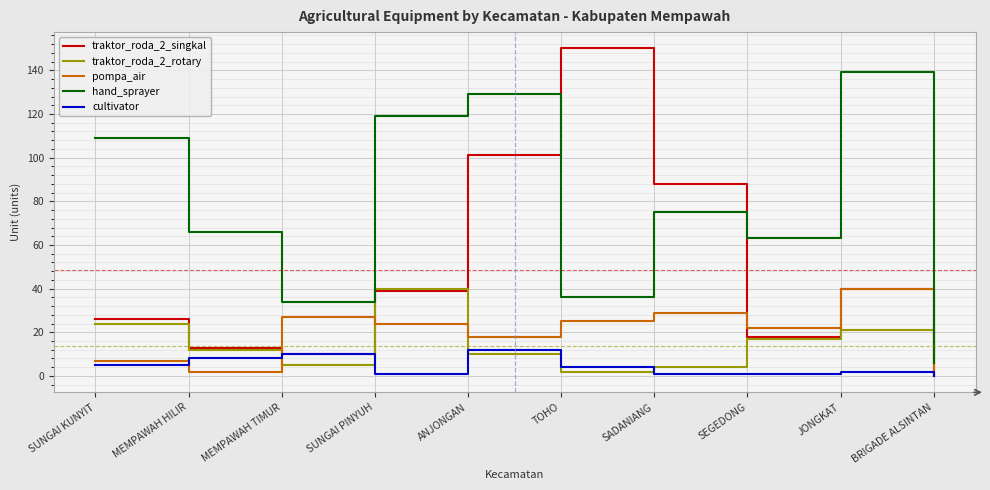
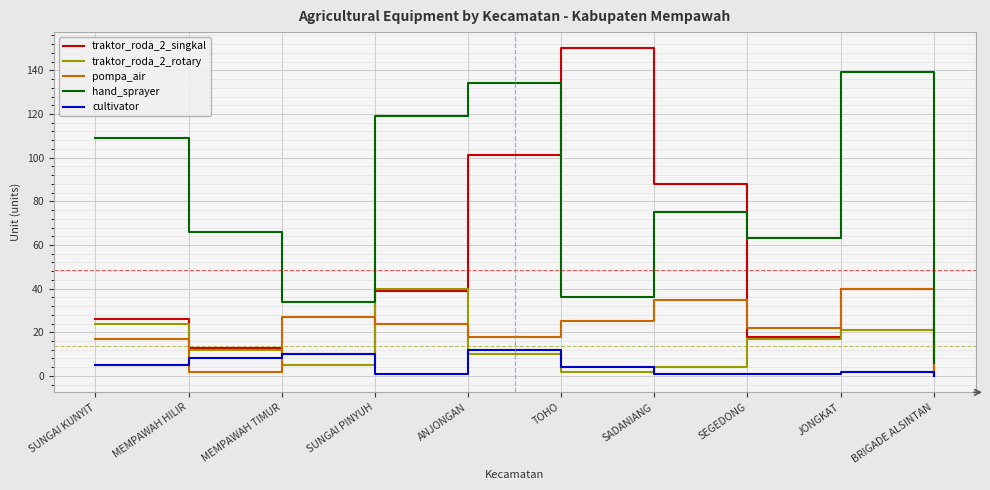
pompa_air, SUNGAI KUNYIT: 7 -> 17
hand_sprayer, ANJONGAN: 129 -> 134
pompa_air, SADANIANG: 29 -> 35
